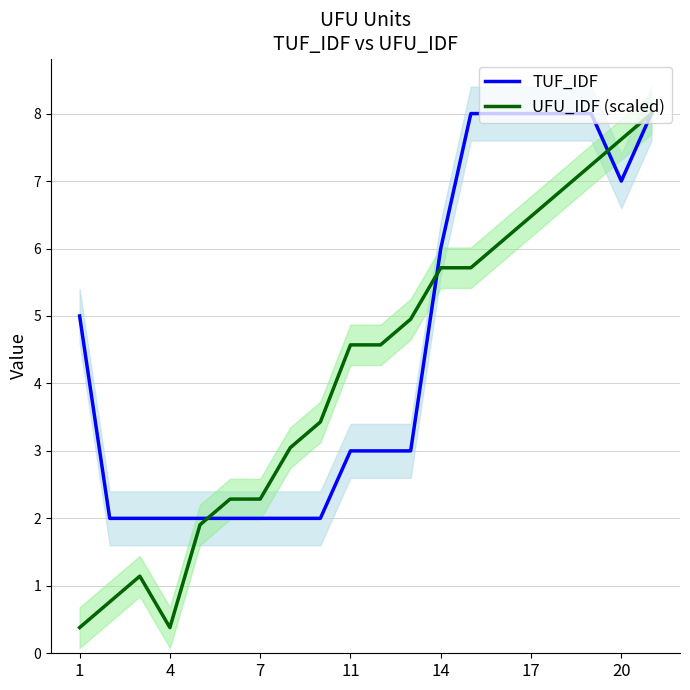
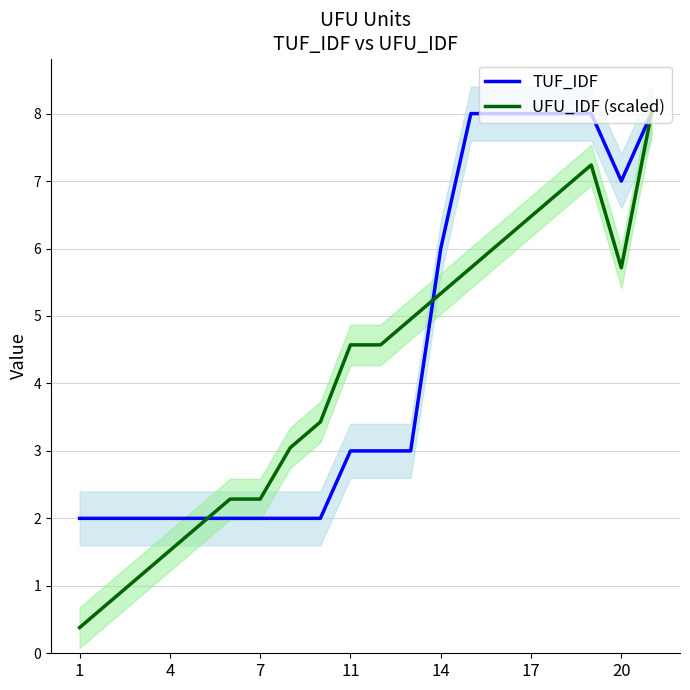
TUF_IDF, 1: 5 -> 2
UFU_IDF (scaled), 4: 0.4 -> 1.5
UFU_IDF (scaled), 14: 5.7 -> 5.3
UFU_IDF (scaled), 20: 7.6 -> 5.7
